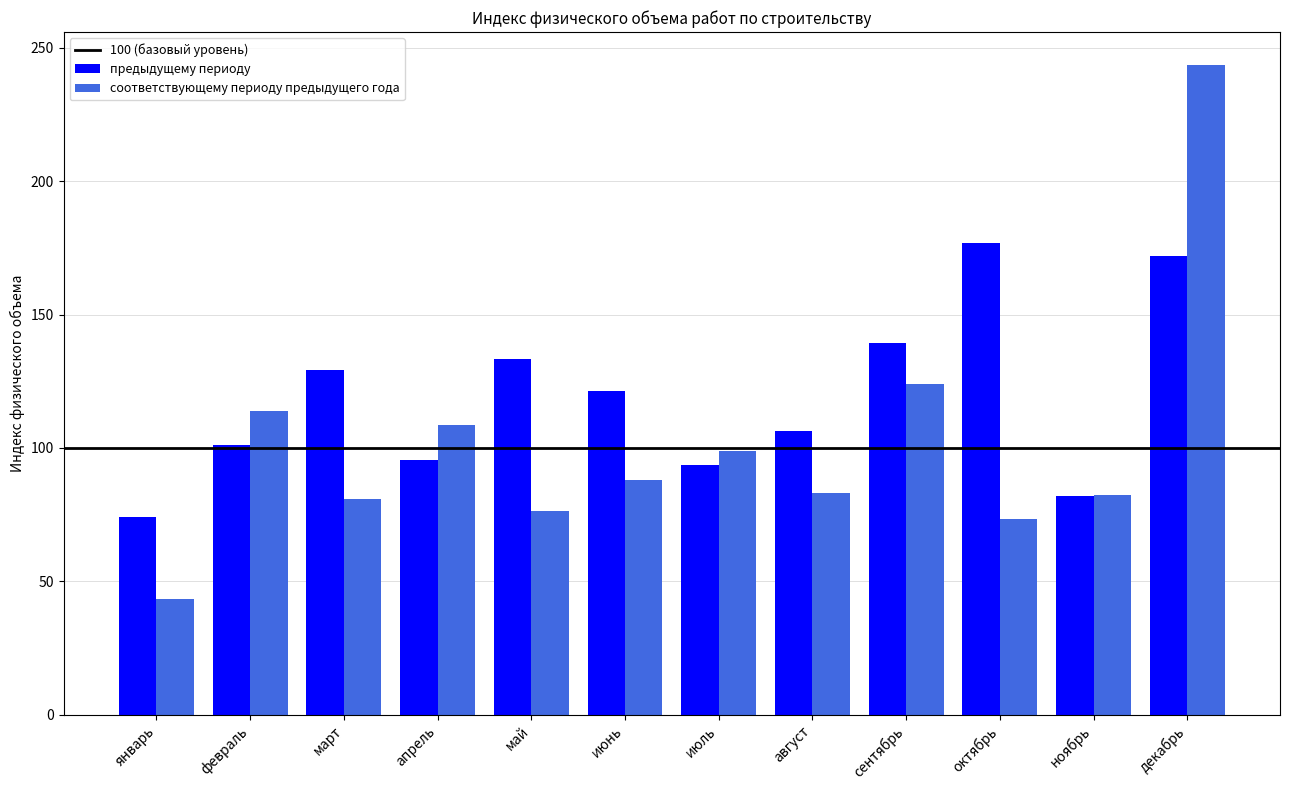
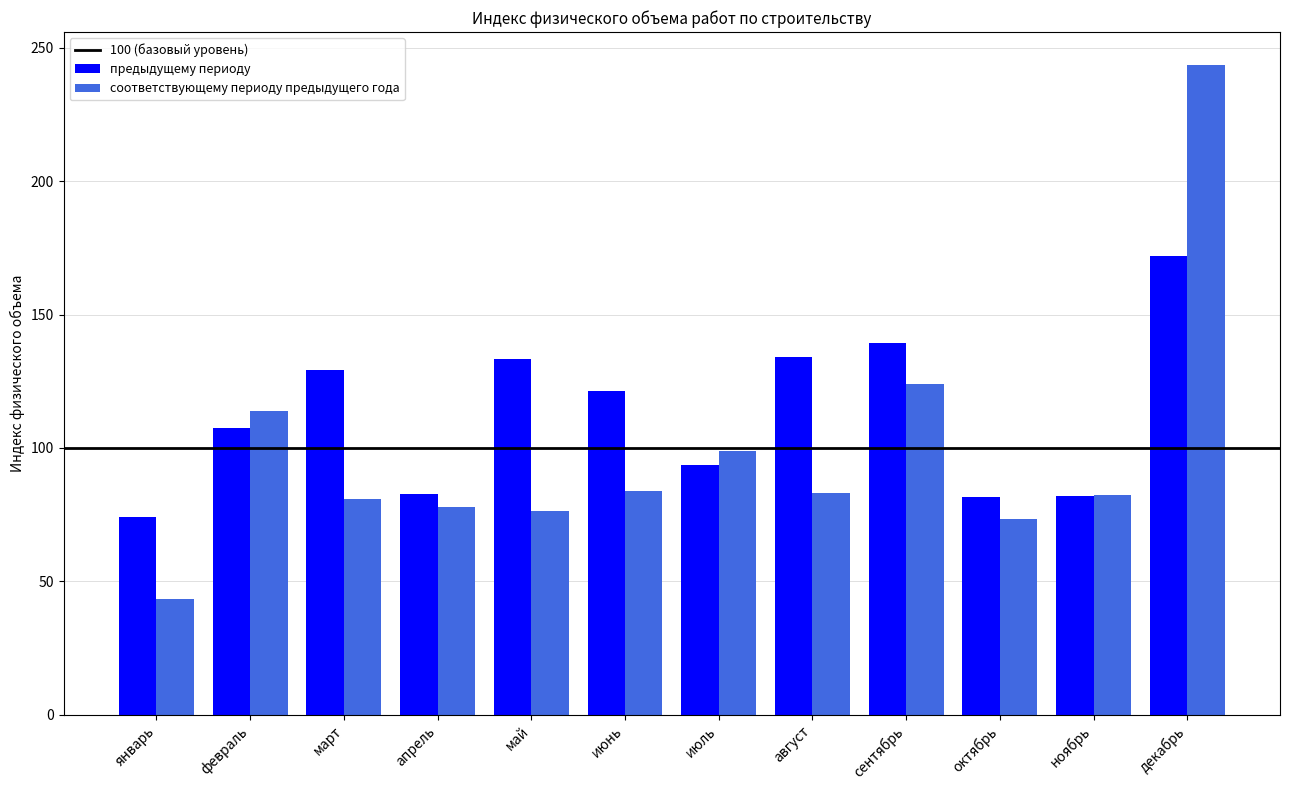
предыдущему периоду, февраль: 101 -> 108
предыдущему периоду, апрель: 95 -> 83
соответствующему периоду предыдущего года, апрель: 108 -> 78
соответствующему периоду предыдущего года, июнь: 88 -> 84
предыдущему периоду, август: 106 -> 134
предыдущему периоду, октябрь: 177 -> 81
